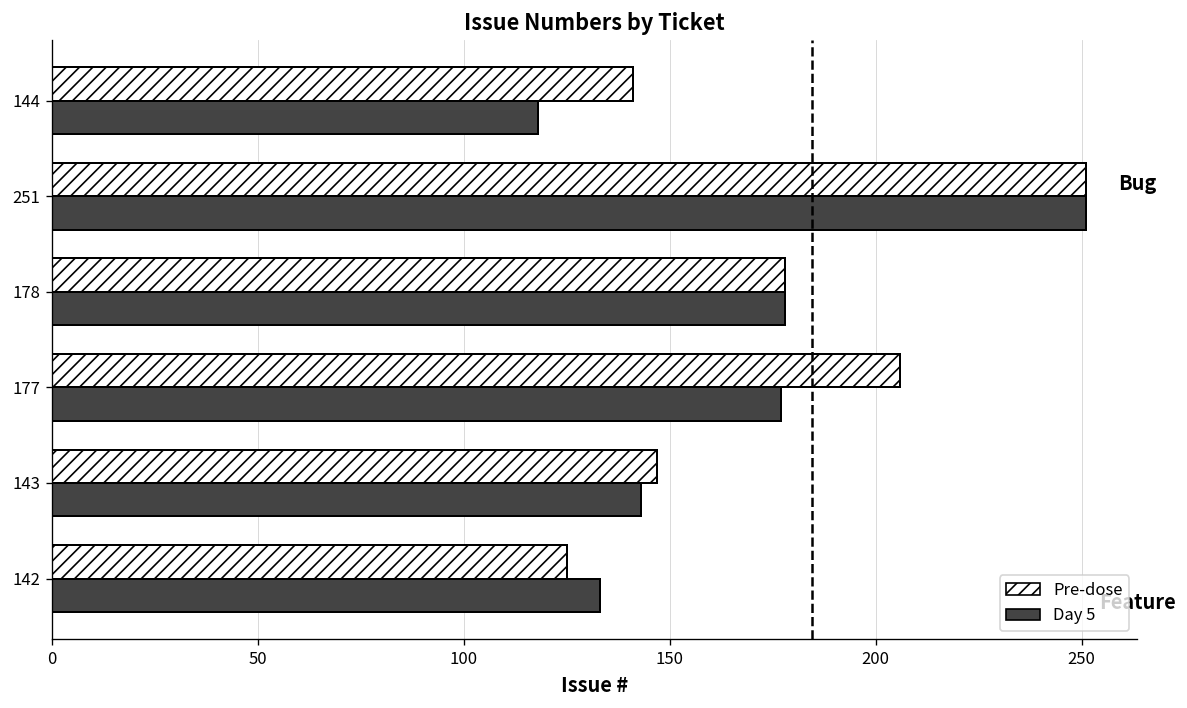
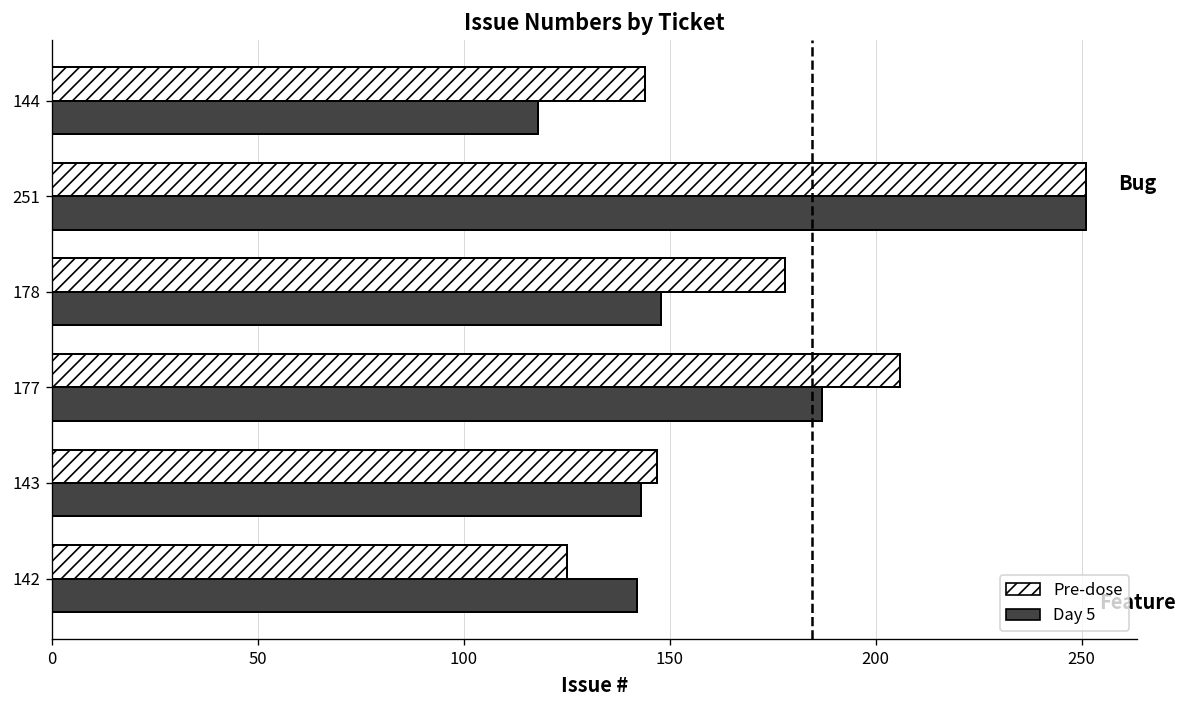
Pre-dose, 144: 141 -> 144
Day 5, 178: 178 -> 148
Day 5, 177: 177 -> 187
Day 5, 142: 133 -> 142
